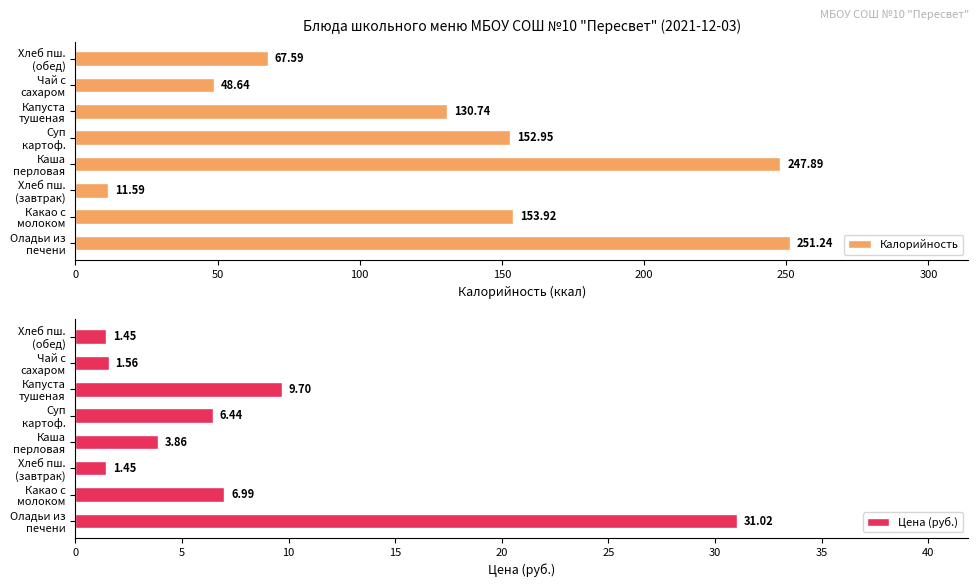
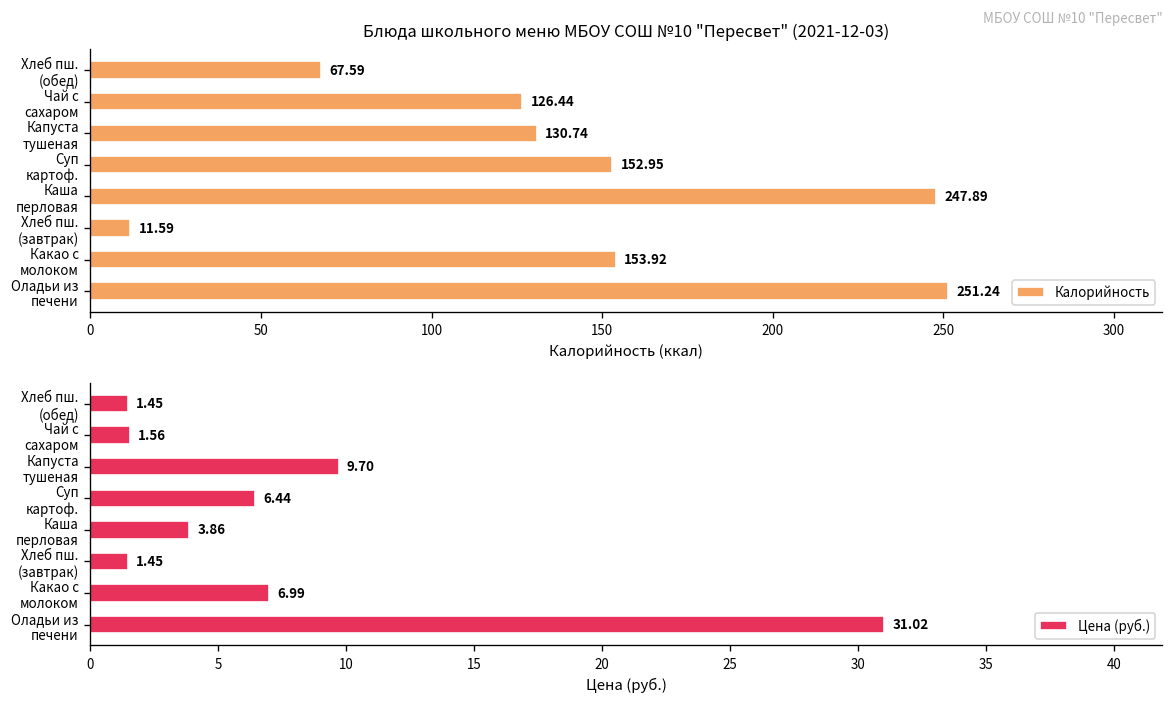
Блюда школьного меню МБОУ СОШ №10 "Пересвет" (2021-12-03), Чай с сахаром: 48.64 -> 126.44
